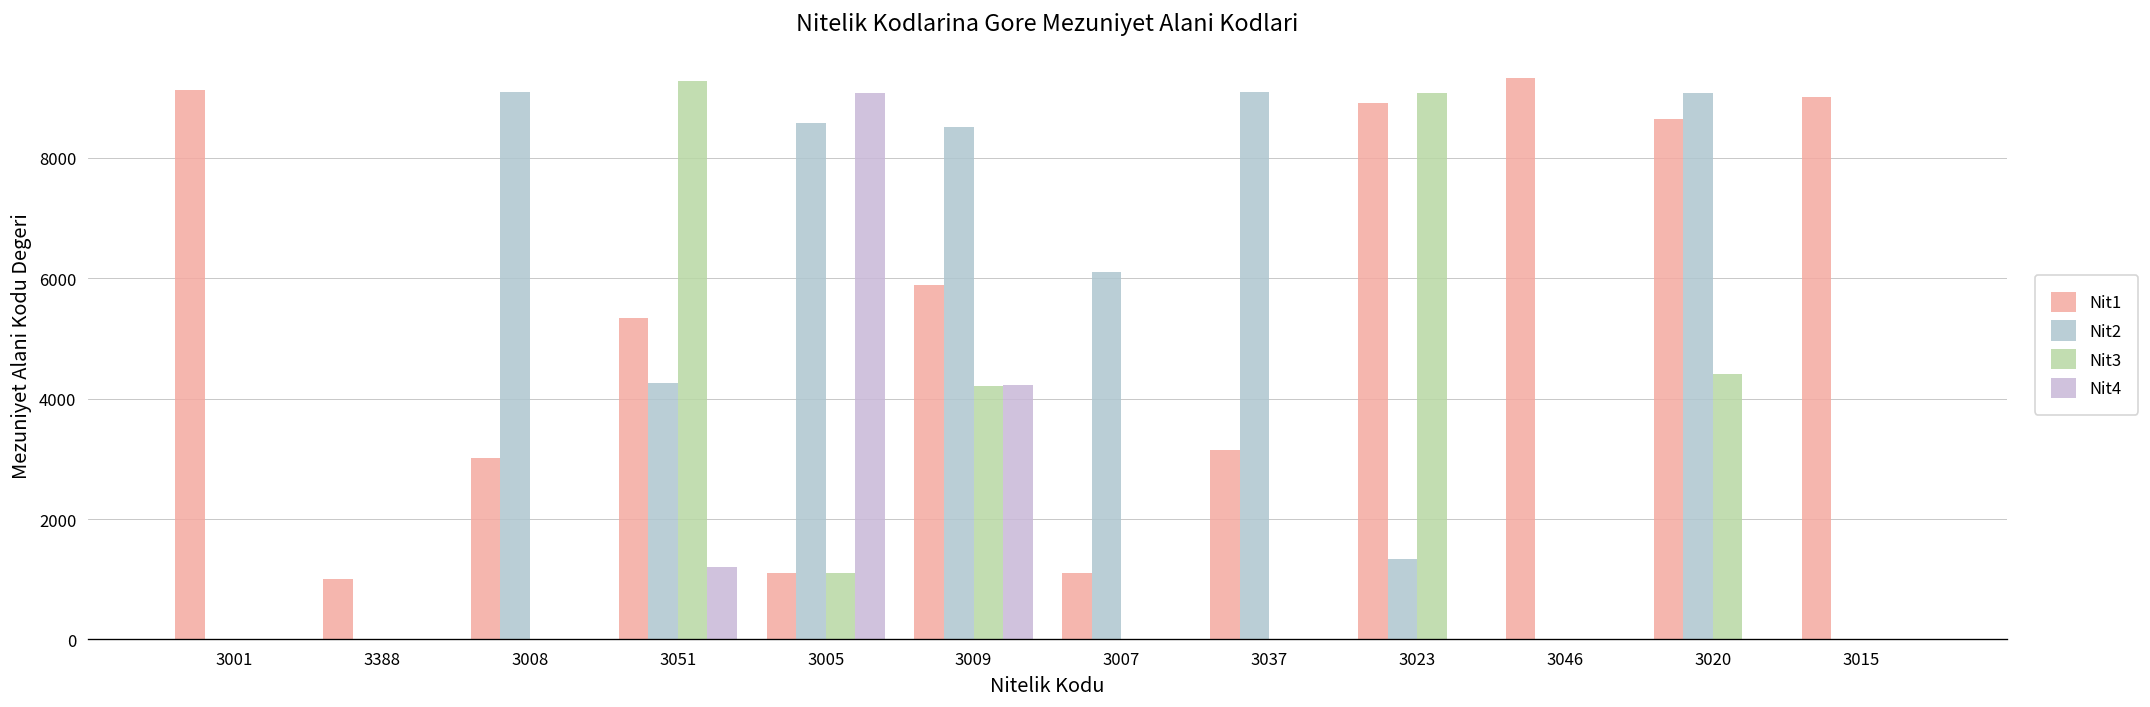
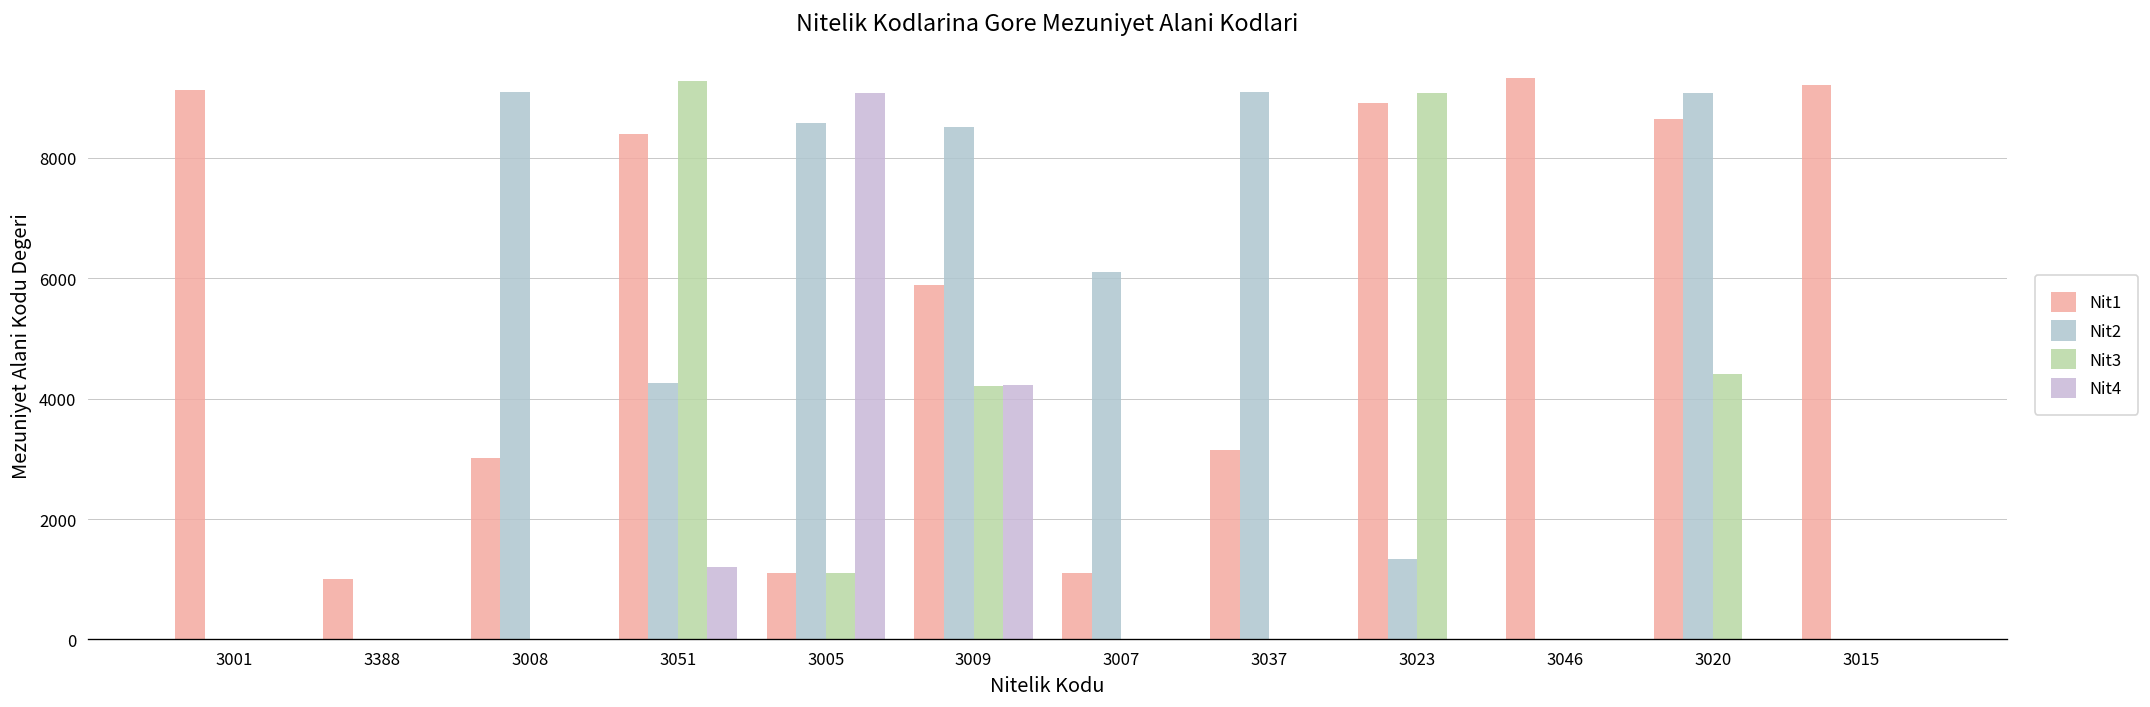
Nit1, 3051: 5300 -> 8400
Nit1, 3015: 9000 -> 9200
